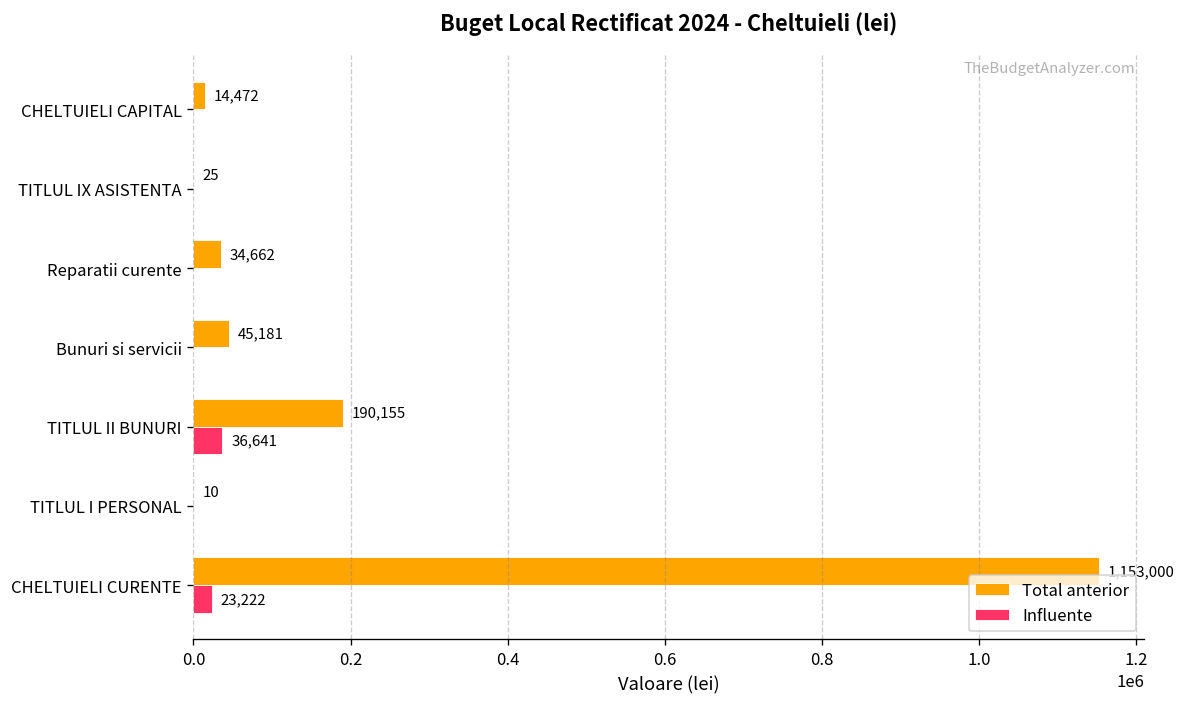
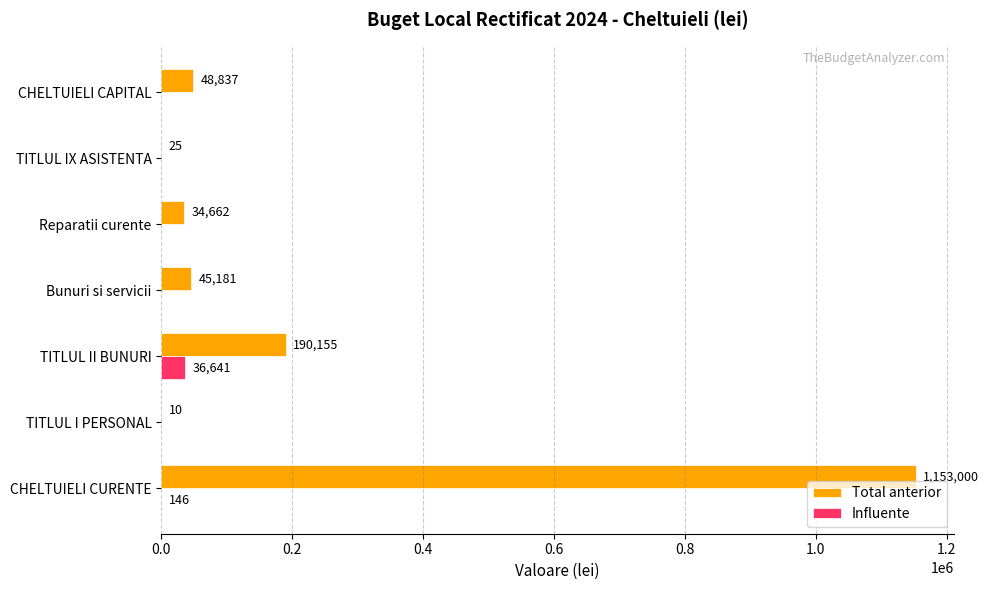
Total anterior, CHELTUIELI CAPITAL: 14,472 -> 48,837
Influente, CHELTUIELI CURENTE: 23,222 -> 146
